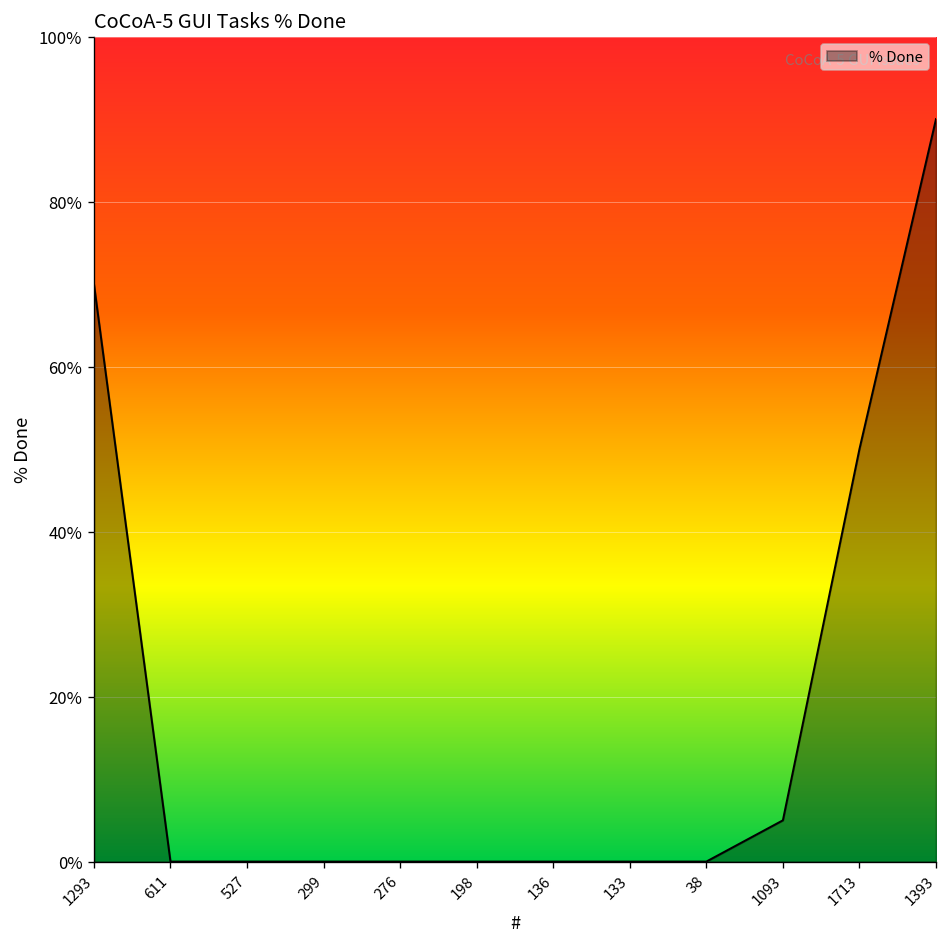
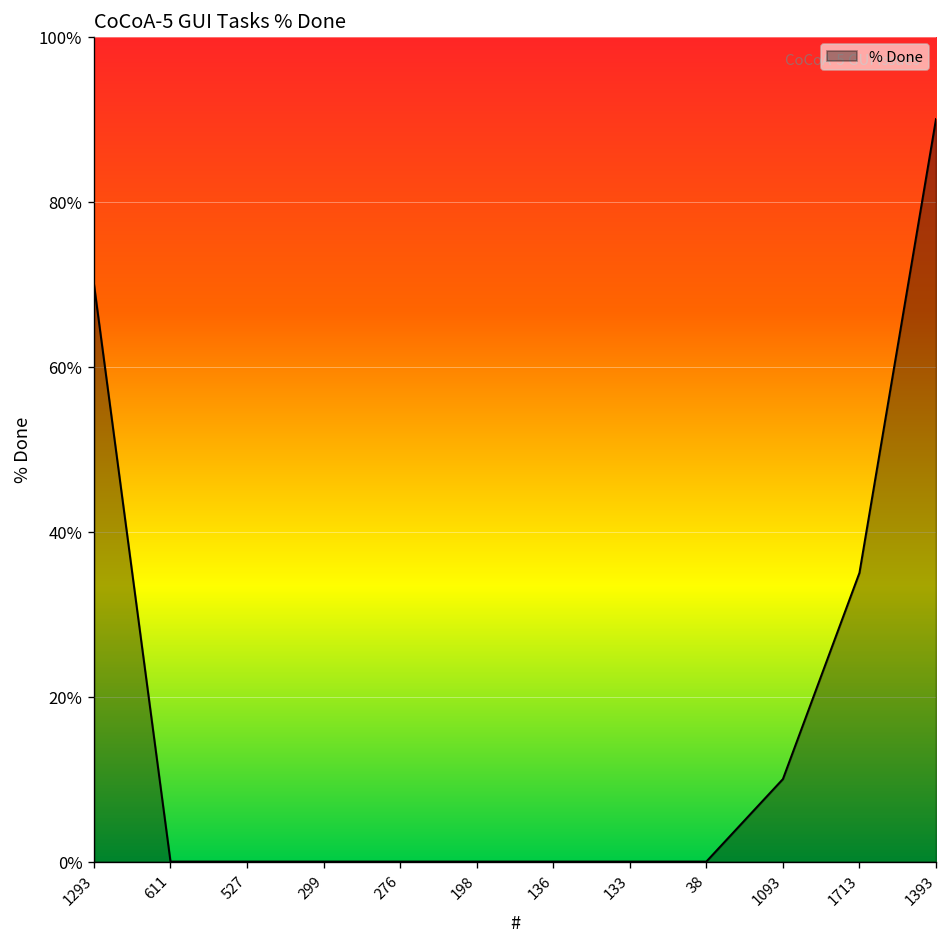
1093: 5% -> 10%
1713: 50% -> 35%
